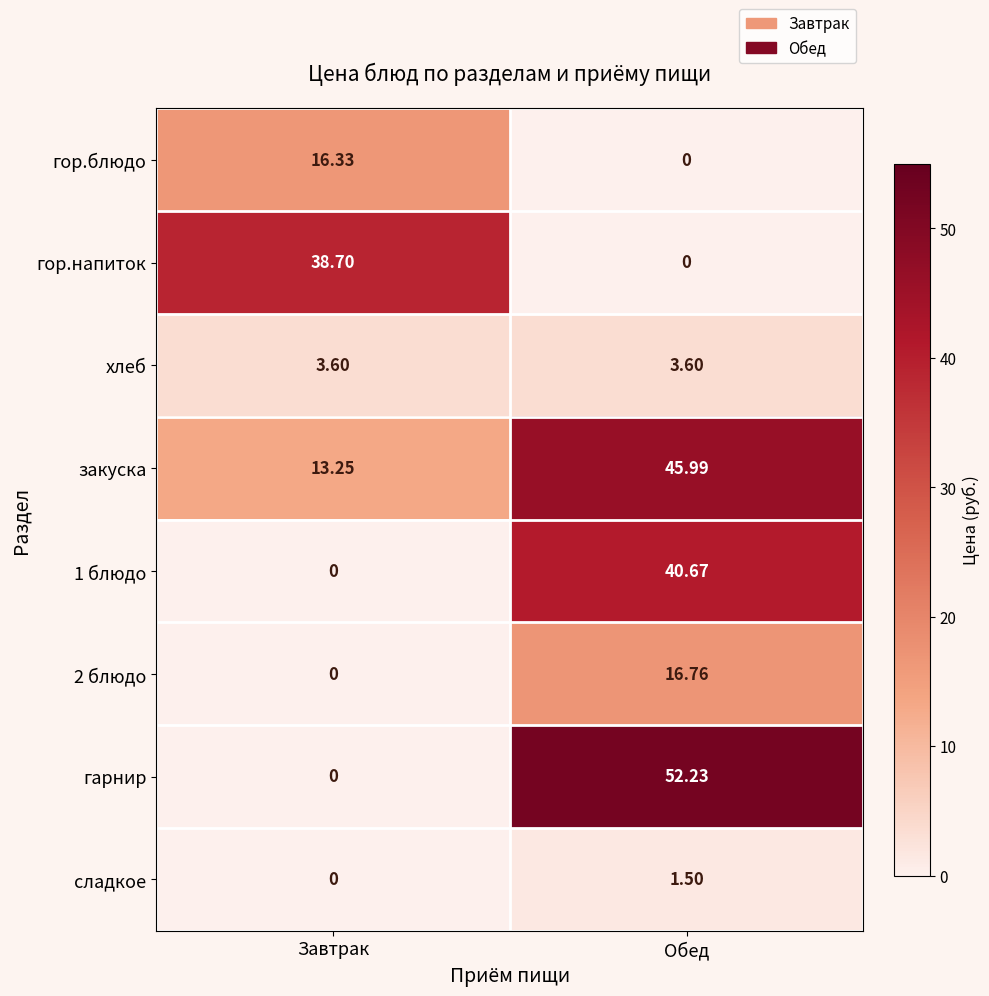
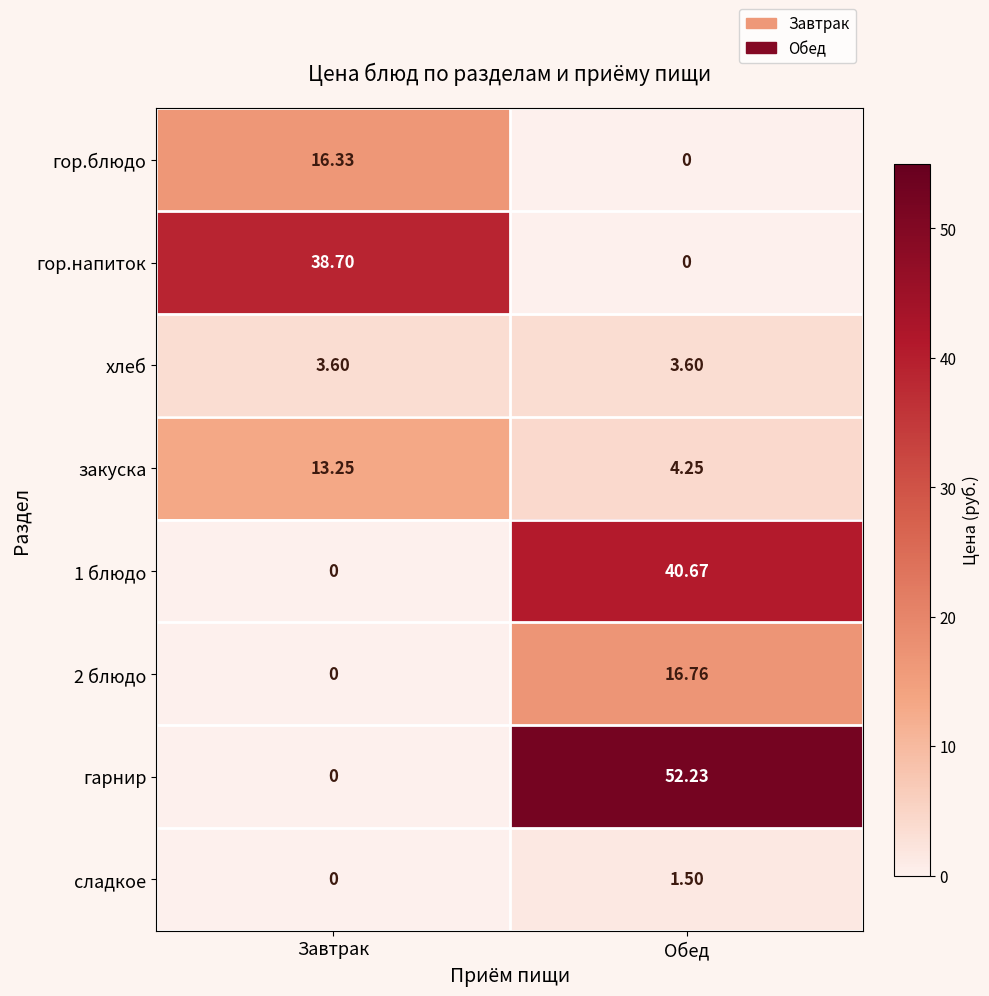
закуска, Обед: 45.99 -> 4.25
